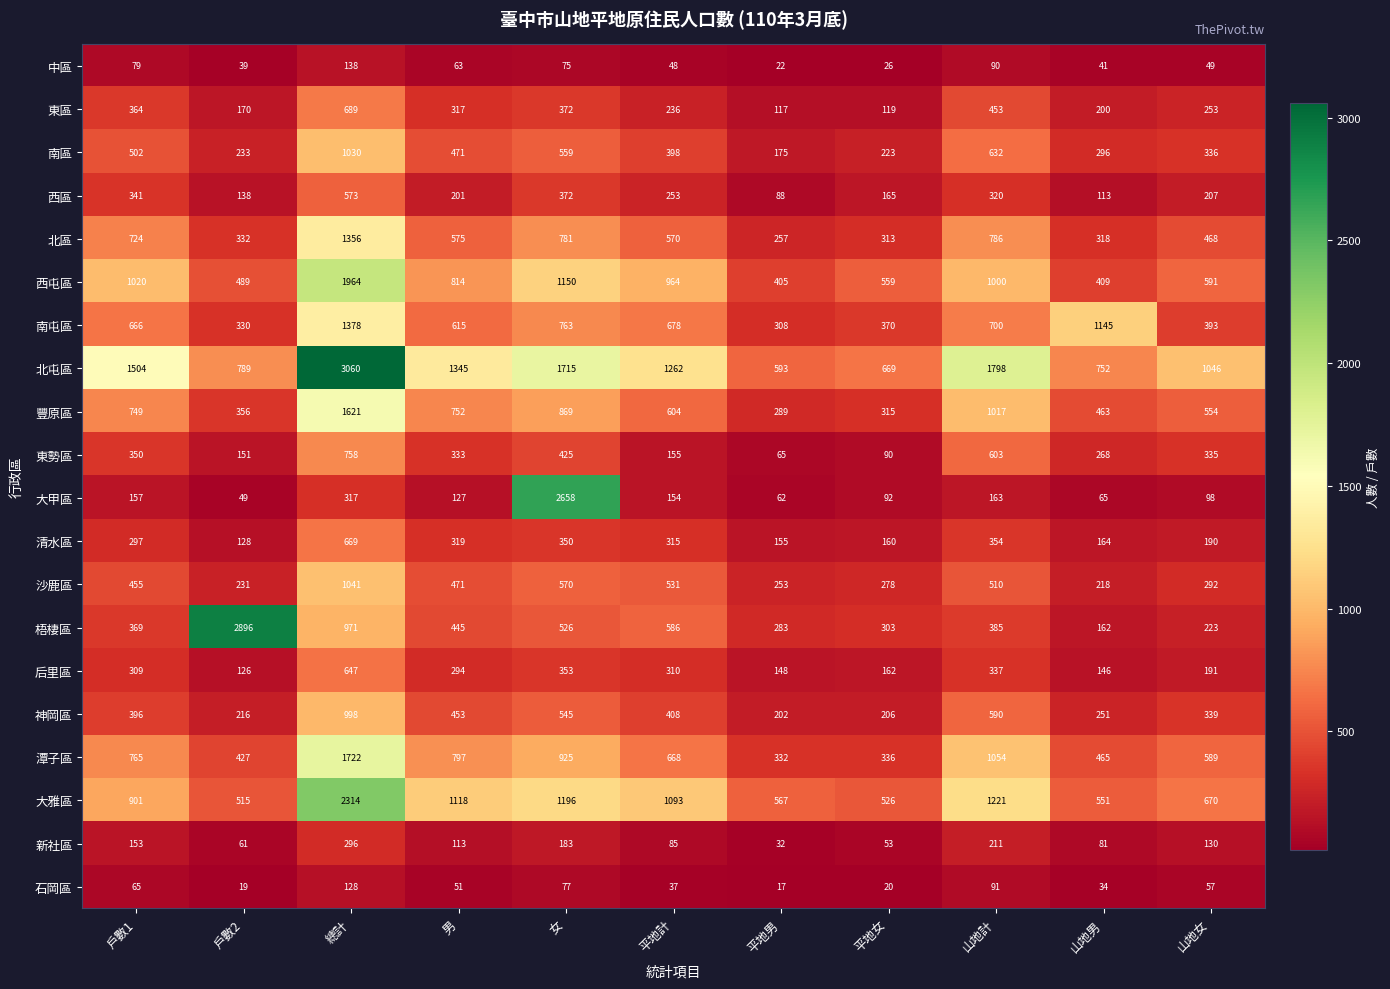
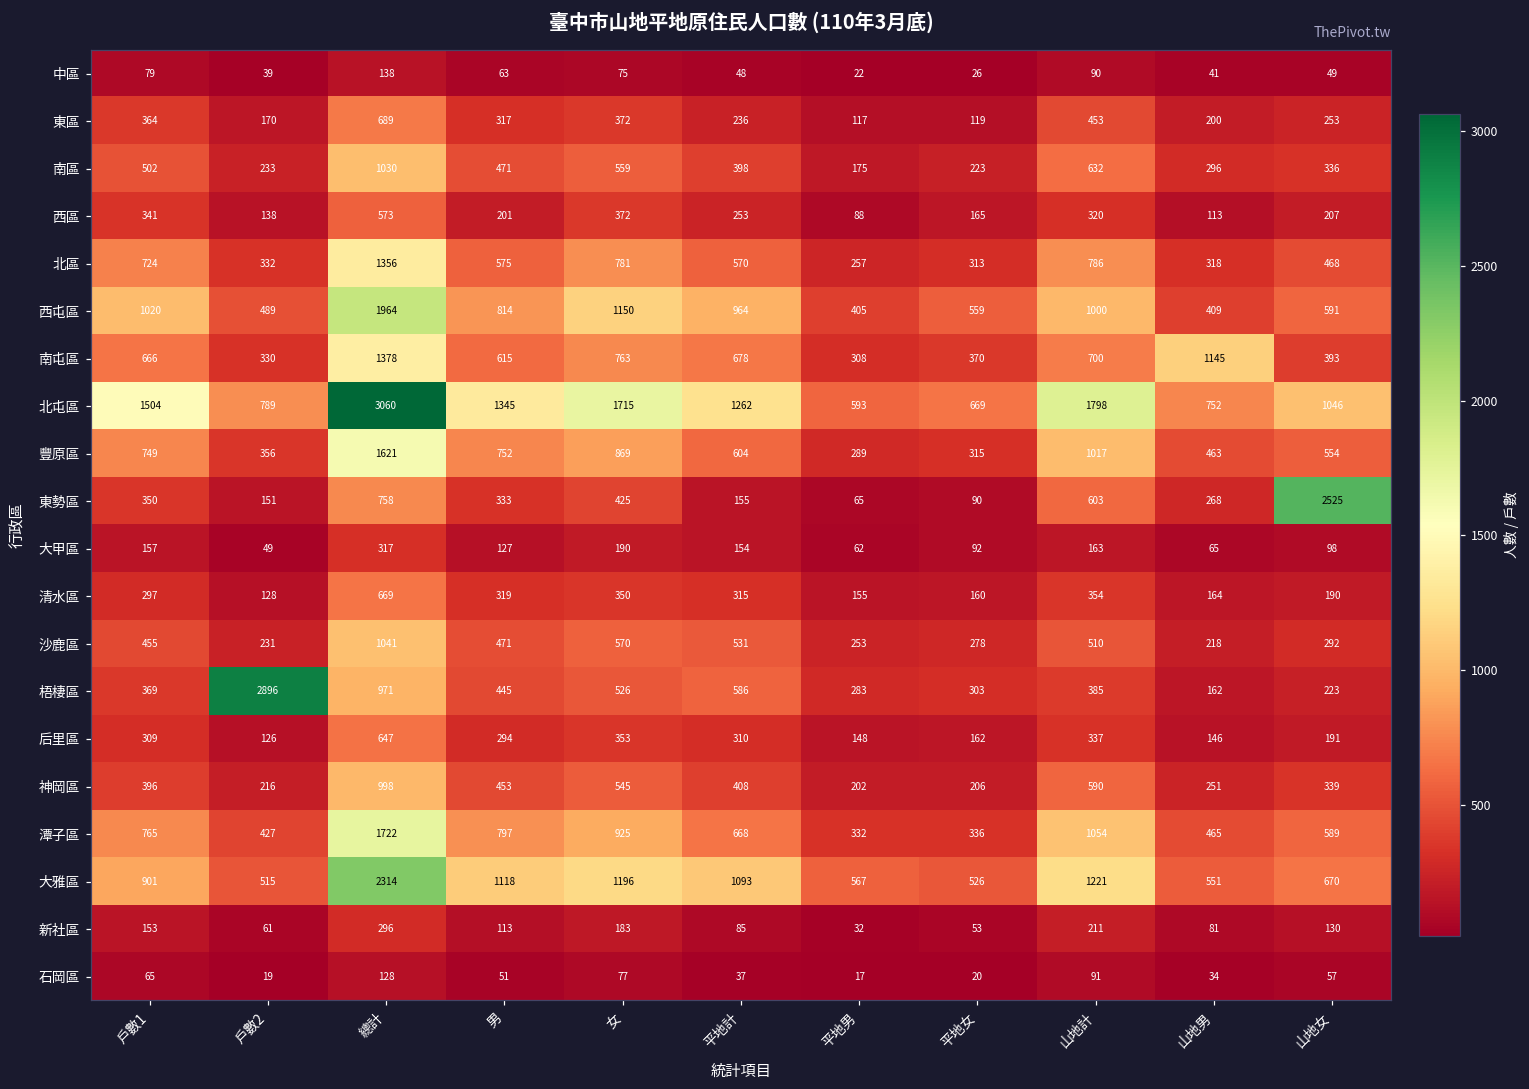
東勢區, 山地女: 335 -> 2525
大甲區, 女: 2658 -> 190
